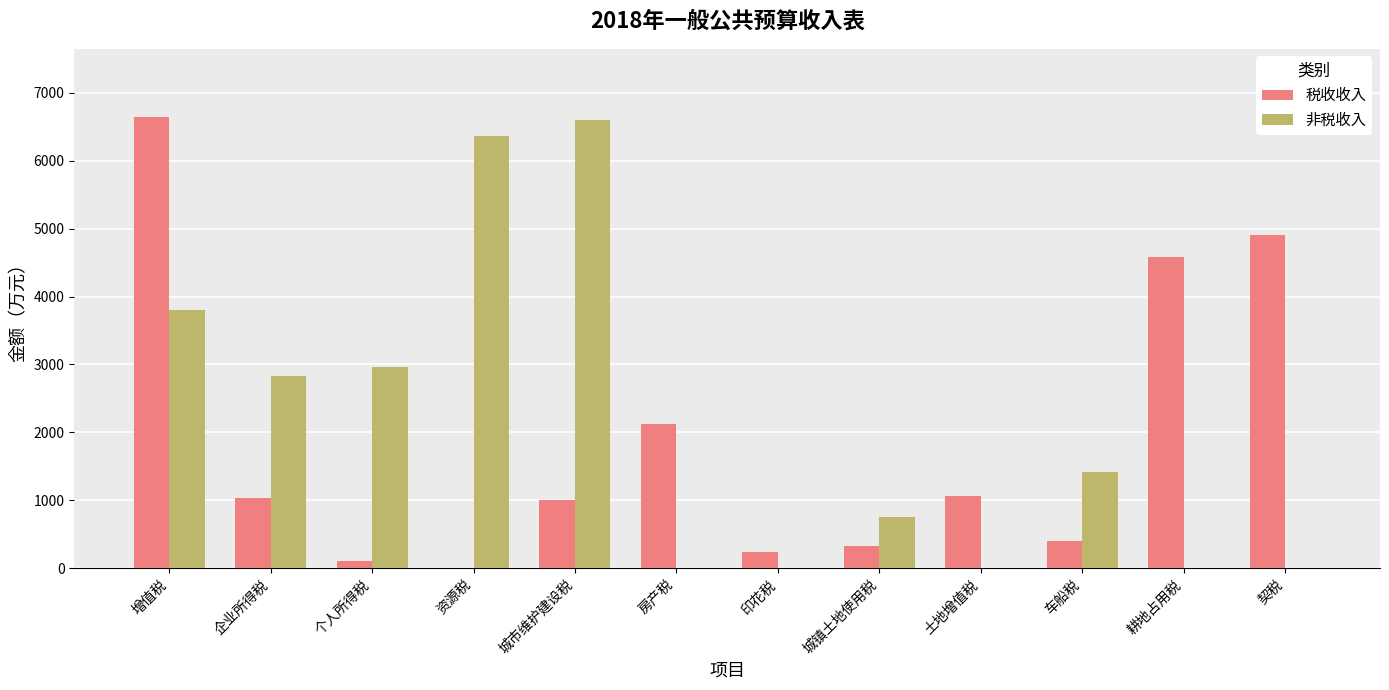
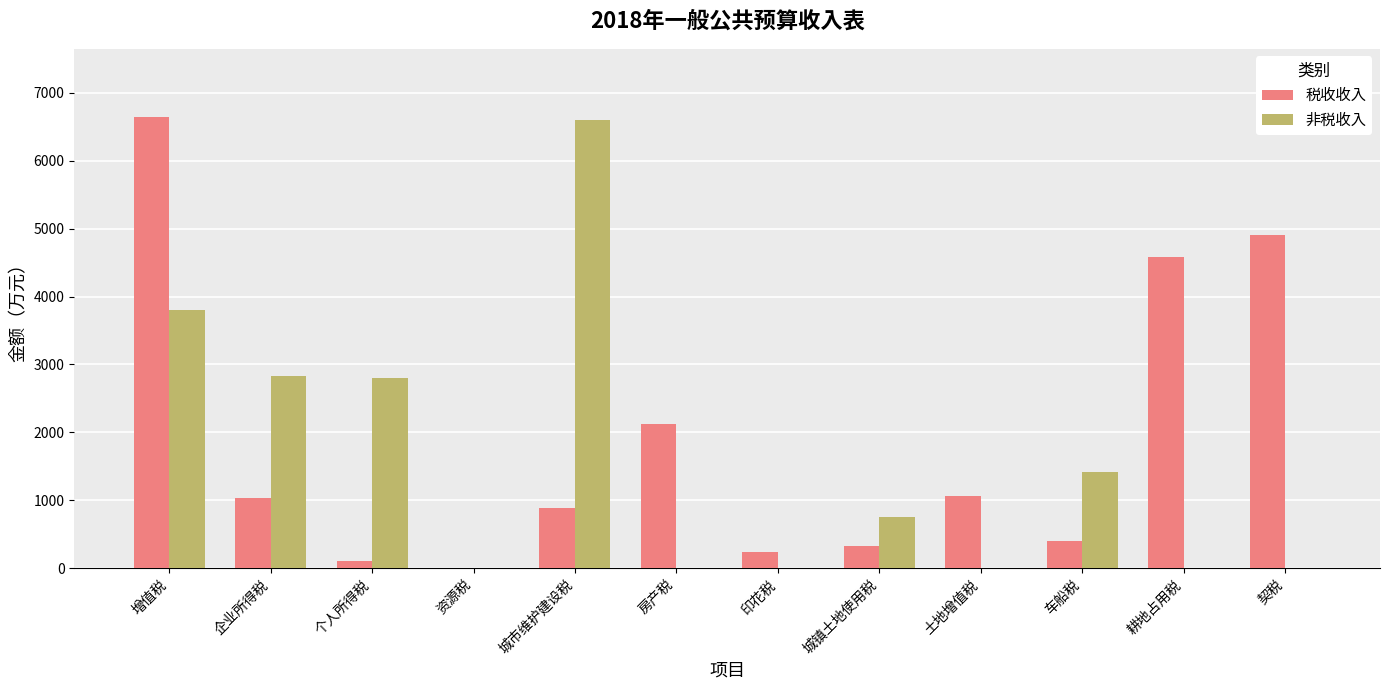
非税收入, 个人所得税: 3000 -> 2800
非税收入, 资源税: 6400 -> 0
税收收入, 城市维护建设税: 1000 -> 900
